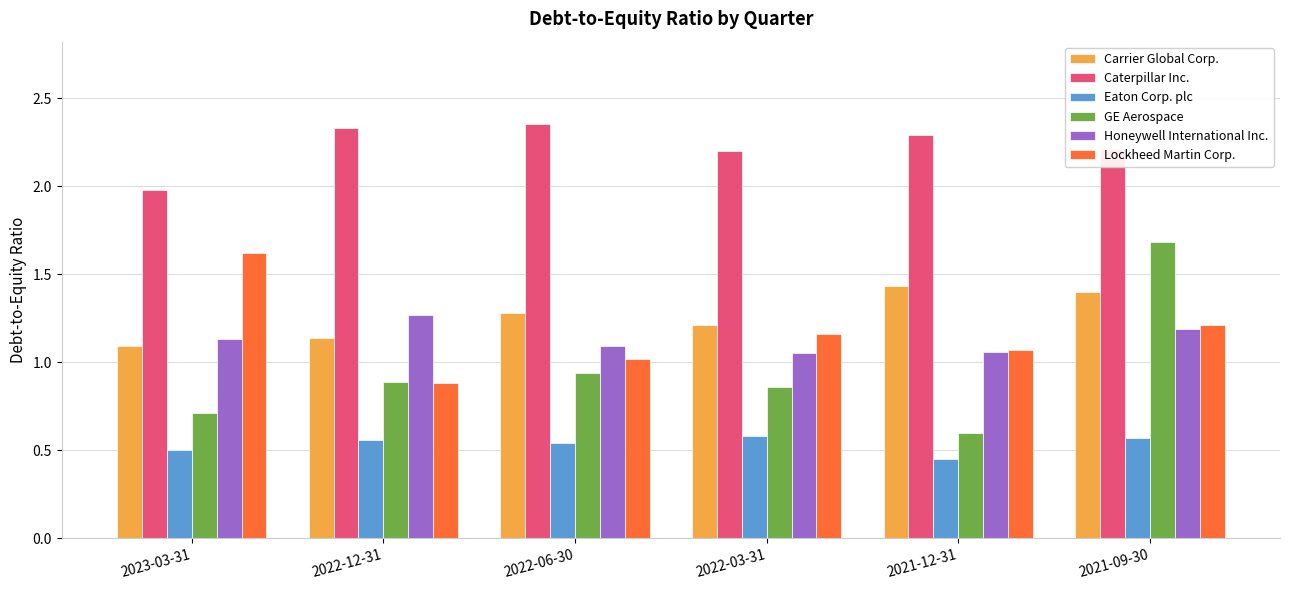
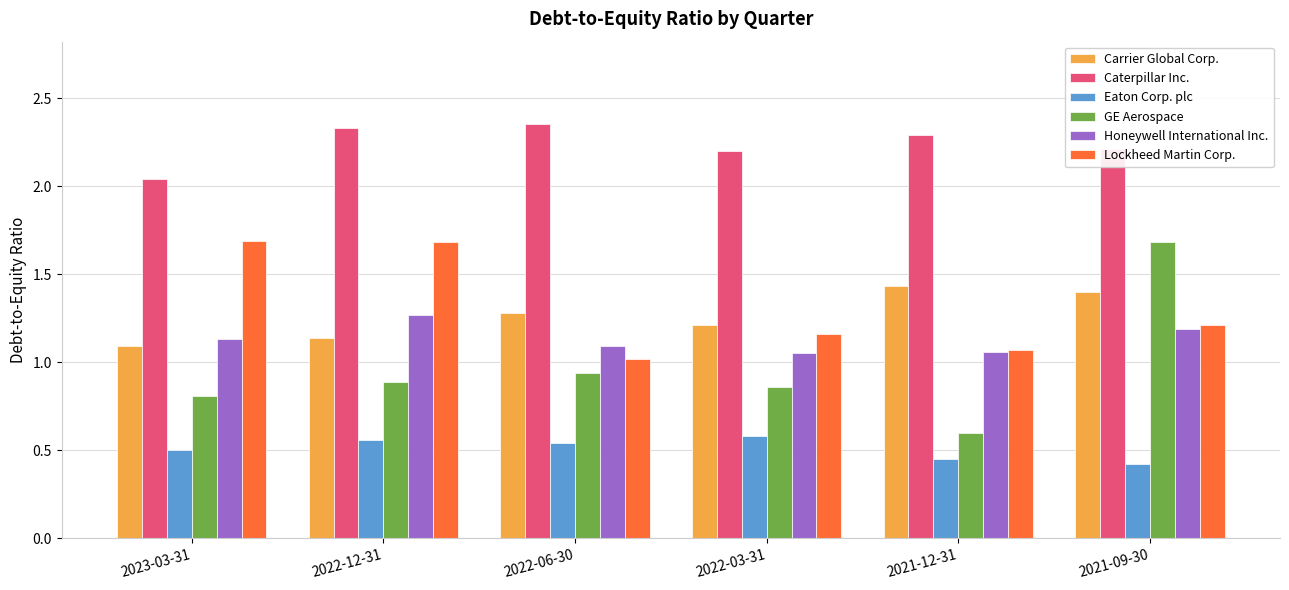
Caterpillar Inc., 2023-03-31: 1.98 -> 2.04
GE Aerospace, 2023-03-31: 0.71 -> 0.81
Lockheed Martin Corp., 2023-03-31: 1.62 -> 1.69
Lockheed Martin Corp., 2022-12-31: 0.88 -> 1.68
Eaton Corp. plc, 2021-09-30: 0.57 -> 0.42
